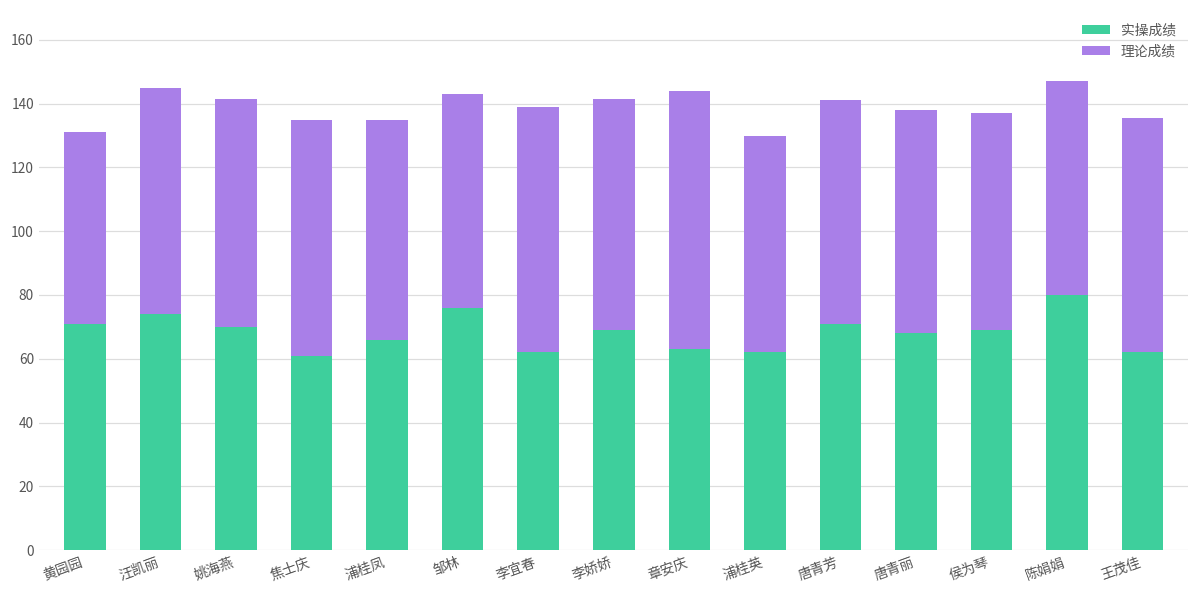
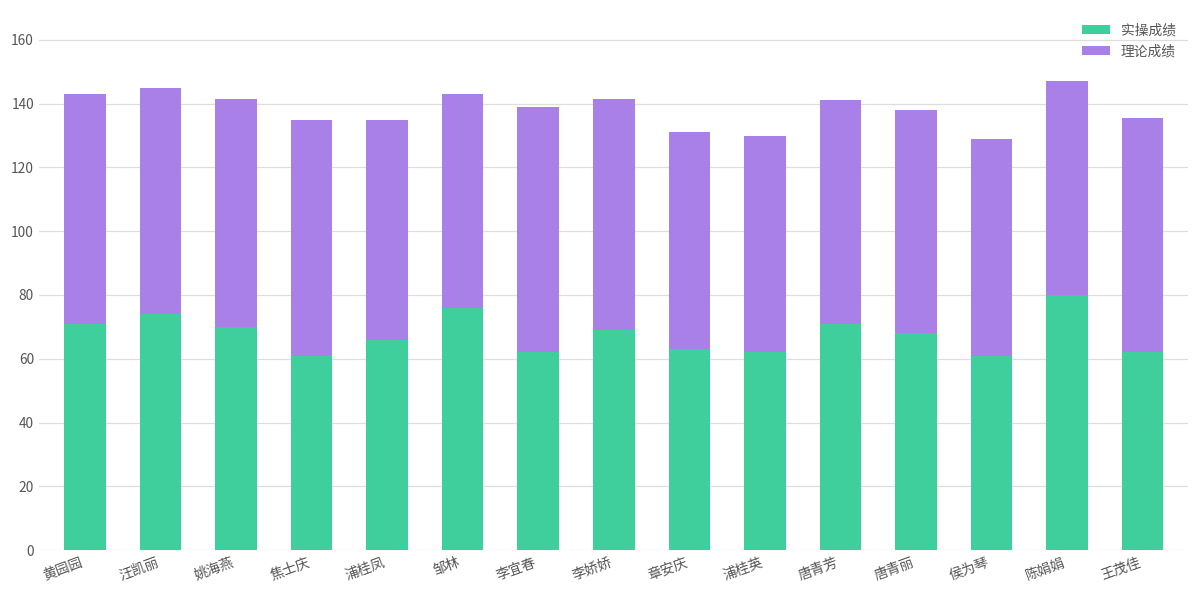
理论成绩, 黄园园: 60 -> 72
理论成绩, 章安庆: 81 -> 68
实操成绩, 侯为琴: 69 -> 61
